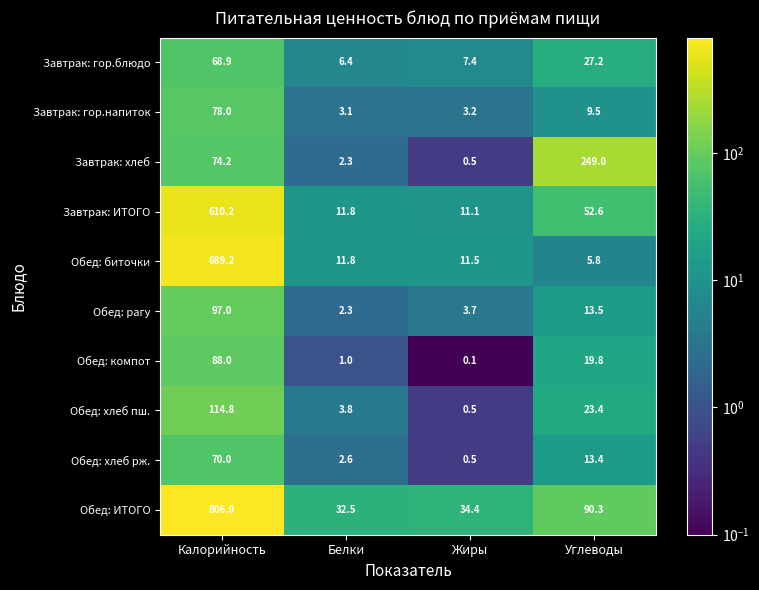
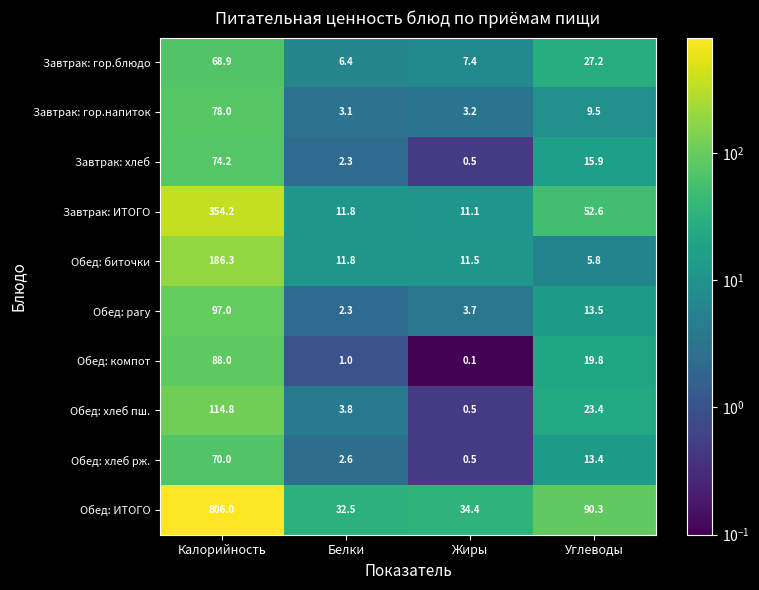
Завтрак: хлеб, Углеводы: 249.0 -> 15.9
Завтрак: ИТОГО, Калорийность: 610.2 -> 354.2
Обед: биточки, Калорийность: 689.2 -> 186.3
